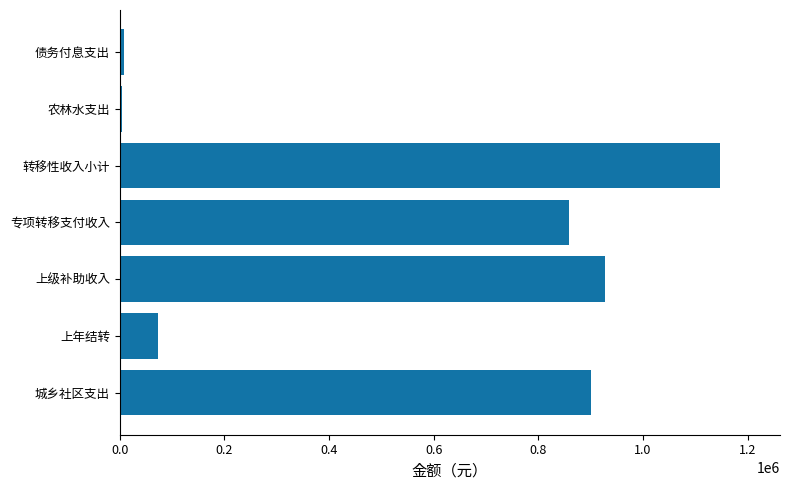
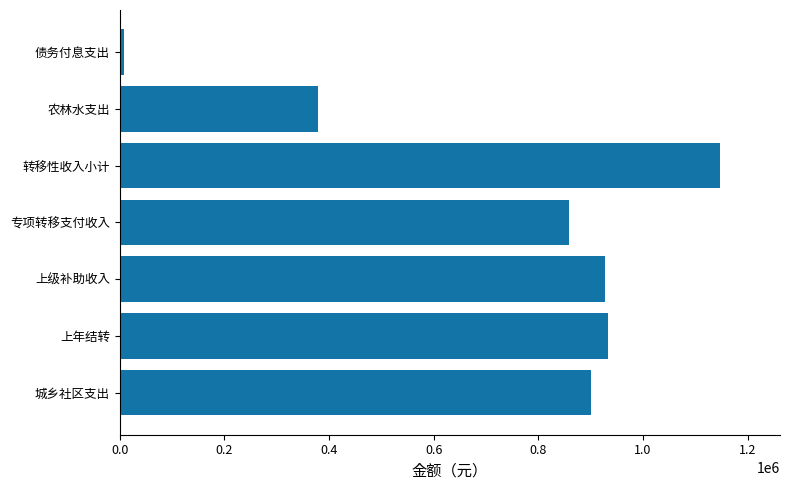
农林水支出: 0 -> 380000
上年结转: 70000 -> 930000
